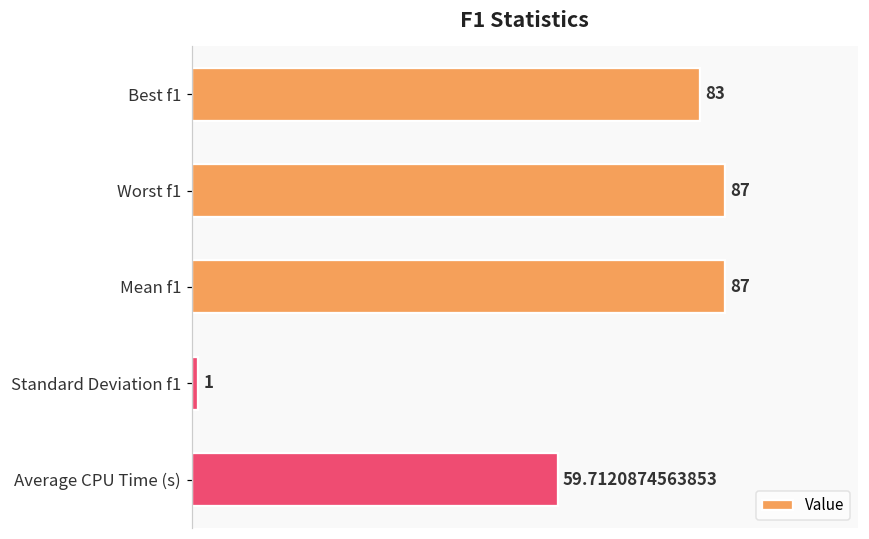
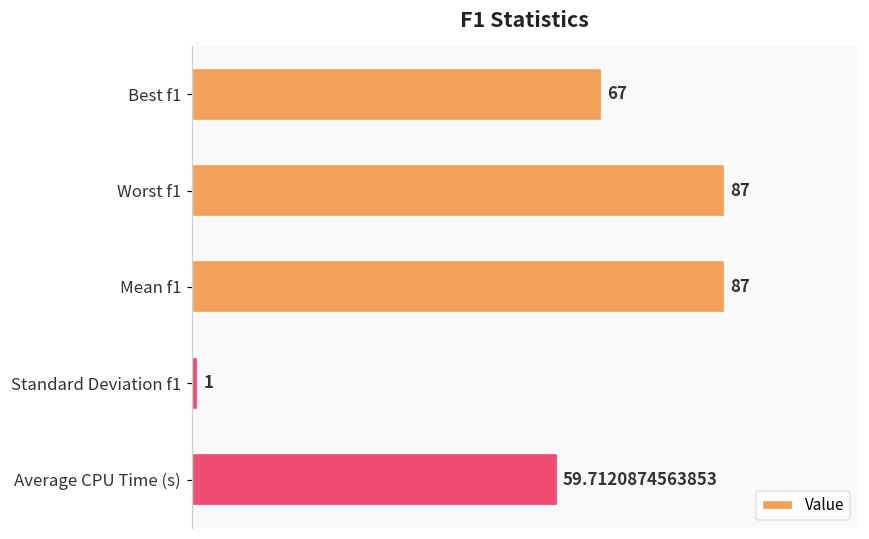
Best f1: 83 -> 67
